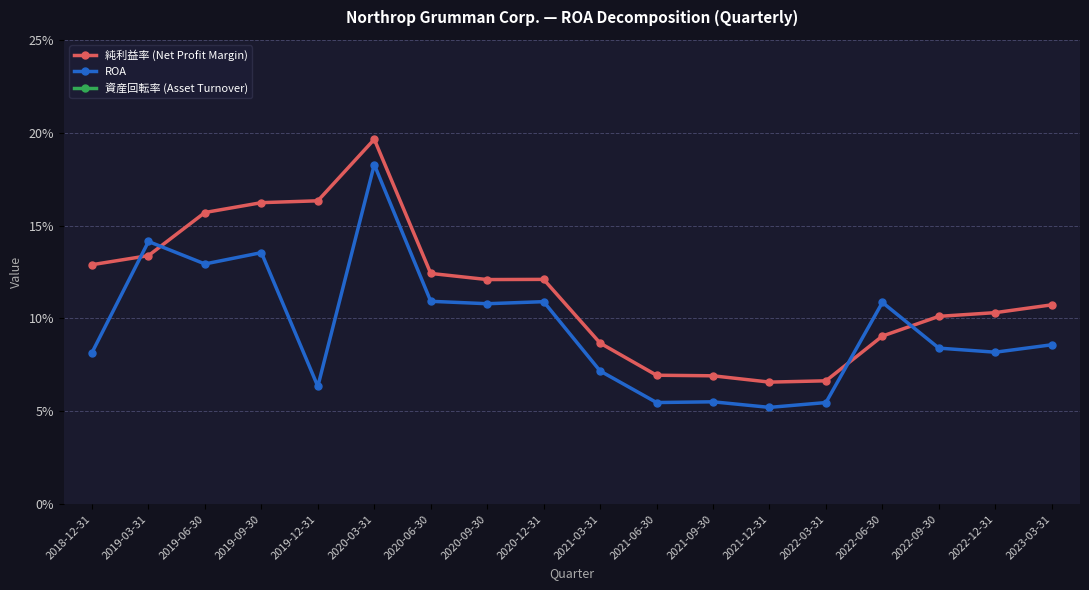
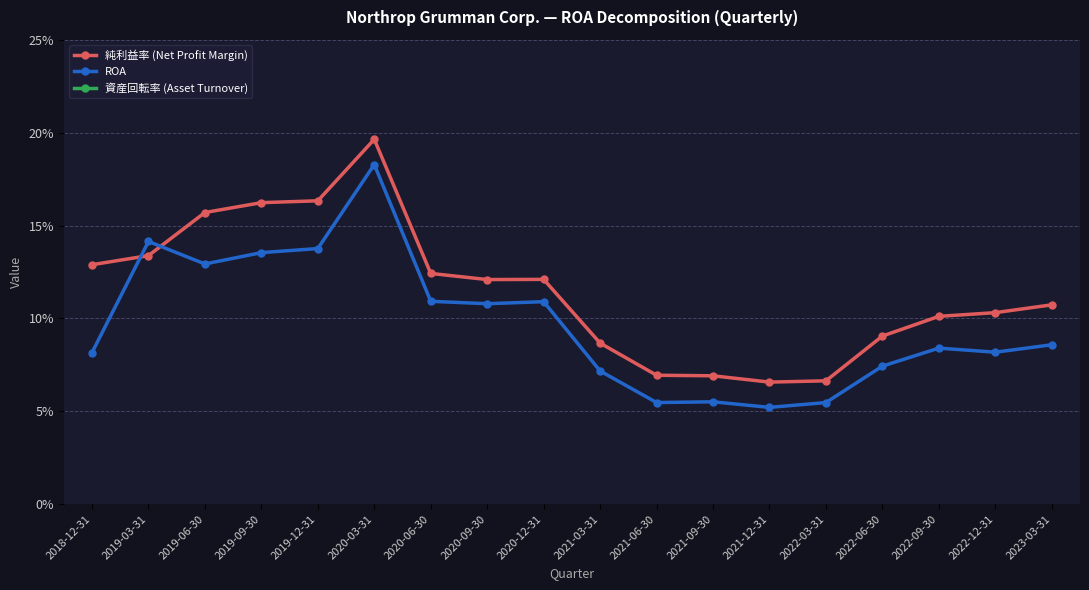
ROA, 2019-12-31: 6.3% -> 13.8%
ROA, 2022-06-30: 10.9% -> 7.4%
